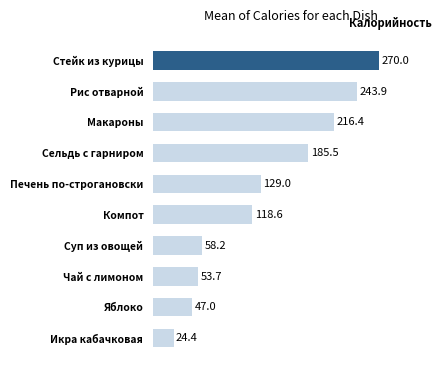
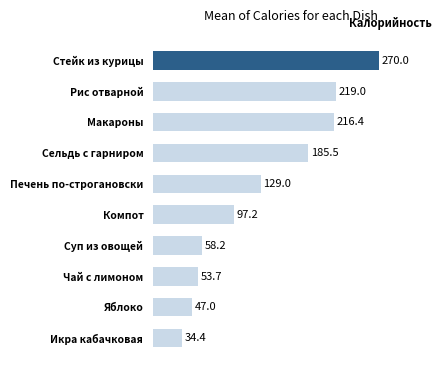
Рис отварной: 243.9 -> 219.0
Компот: 118.6 -> 97.2
Икра кабачковая: 24.4 -> 34.4
